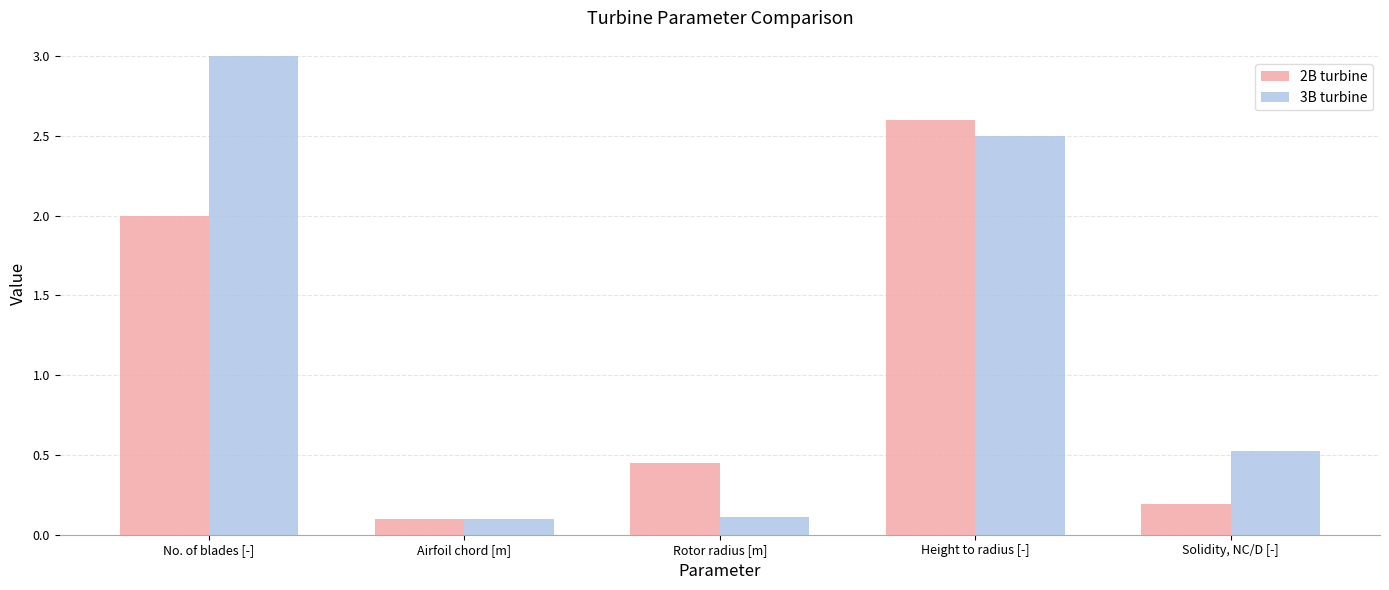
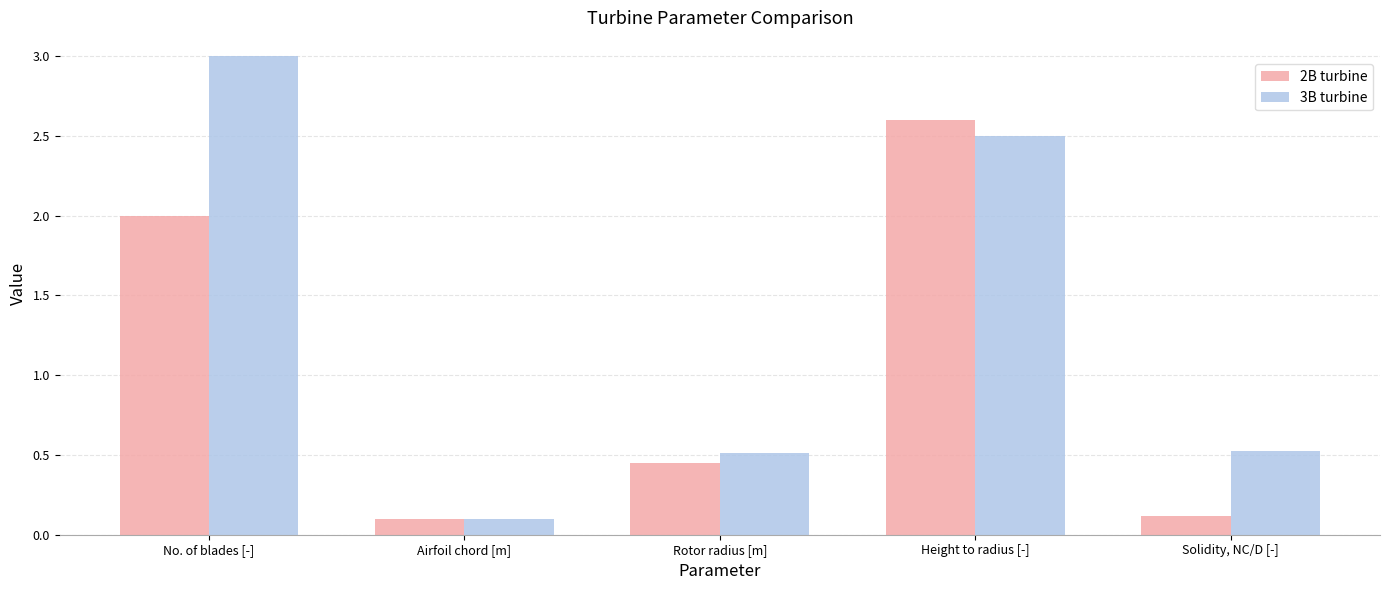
3B turbine, Rotor radius [m]: 0.11 -> 0.52
2B turbine, Solidity, NC/D [-]: 0.19 -> 0.12
